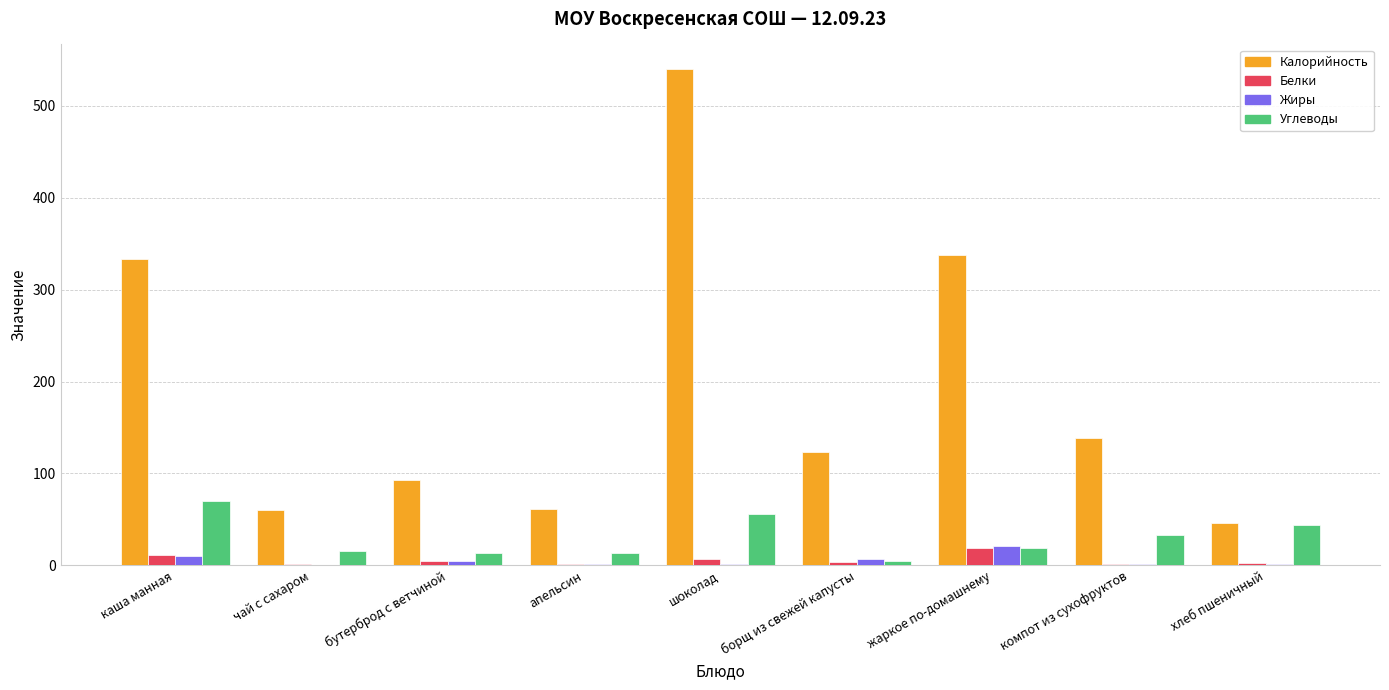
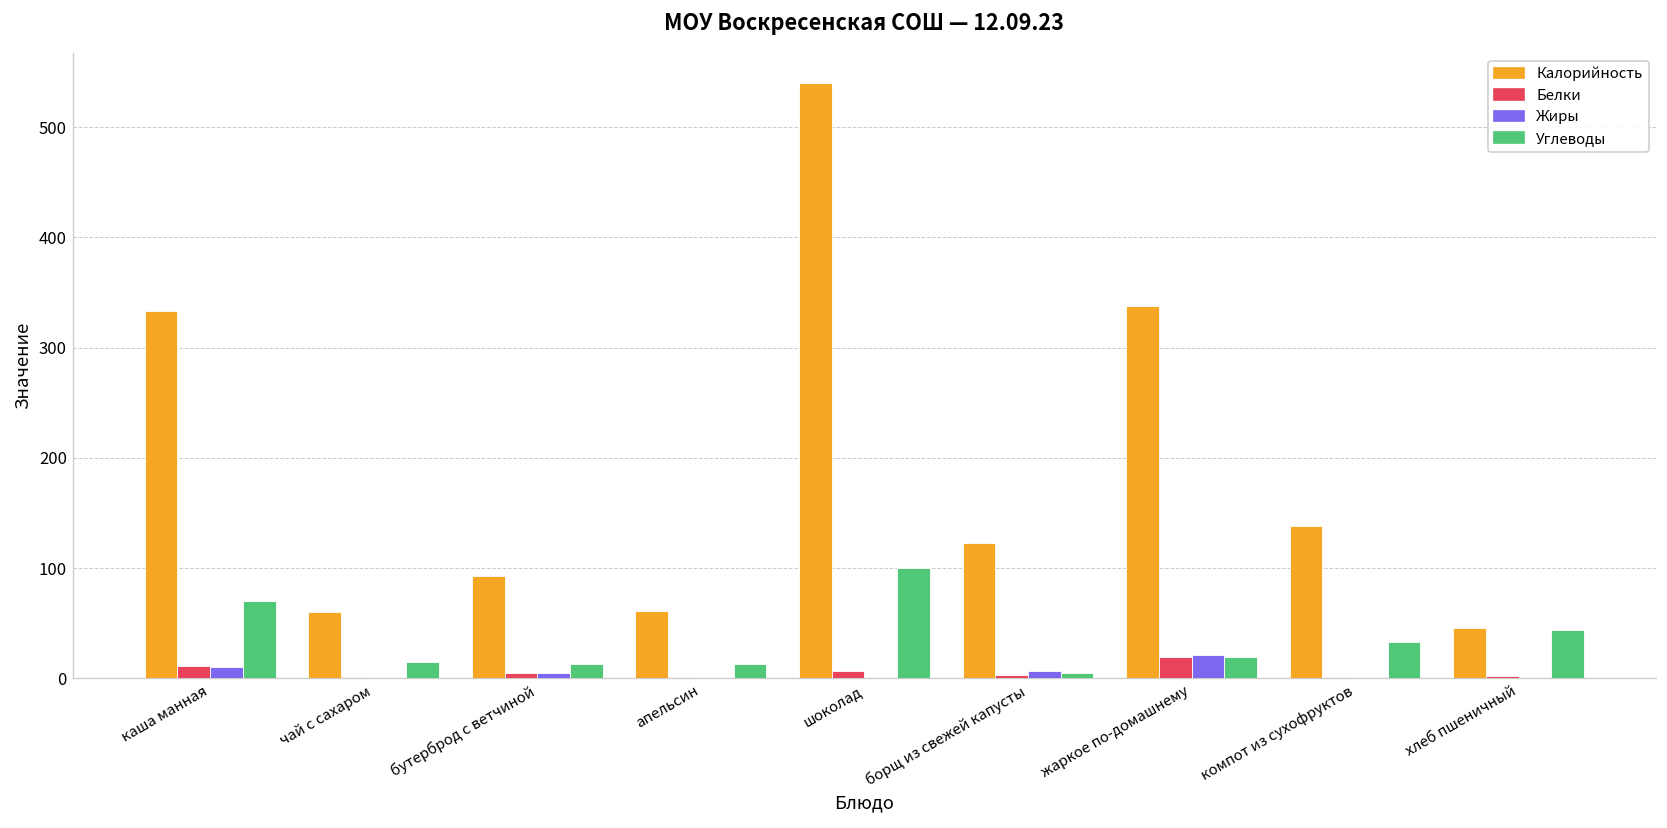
Углеводы, шоколад: 60 -> 100
